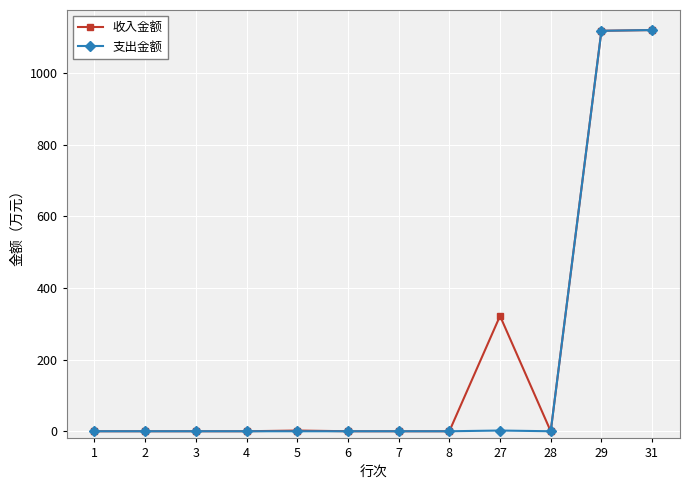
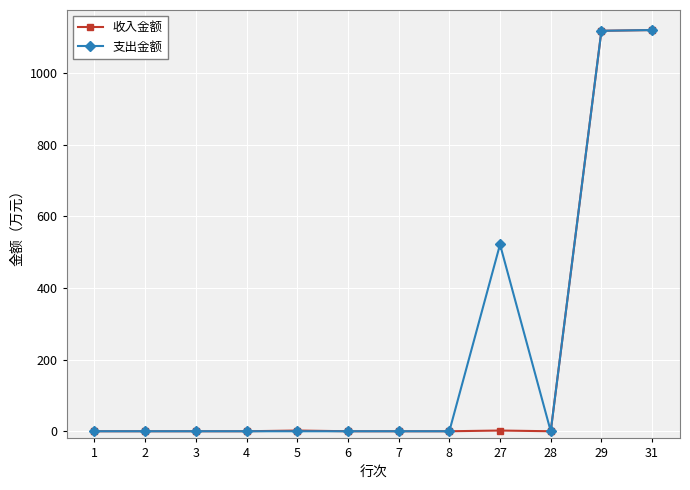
收入金额, 27: 320 -> 0
支出金额, 27: 0 -> 520
